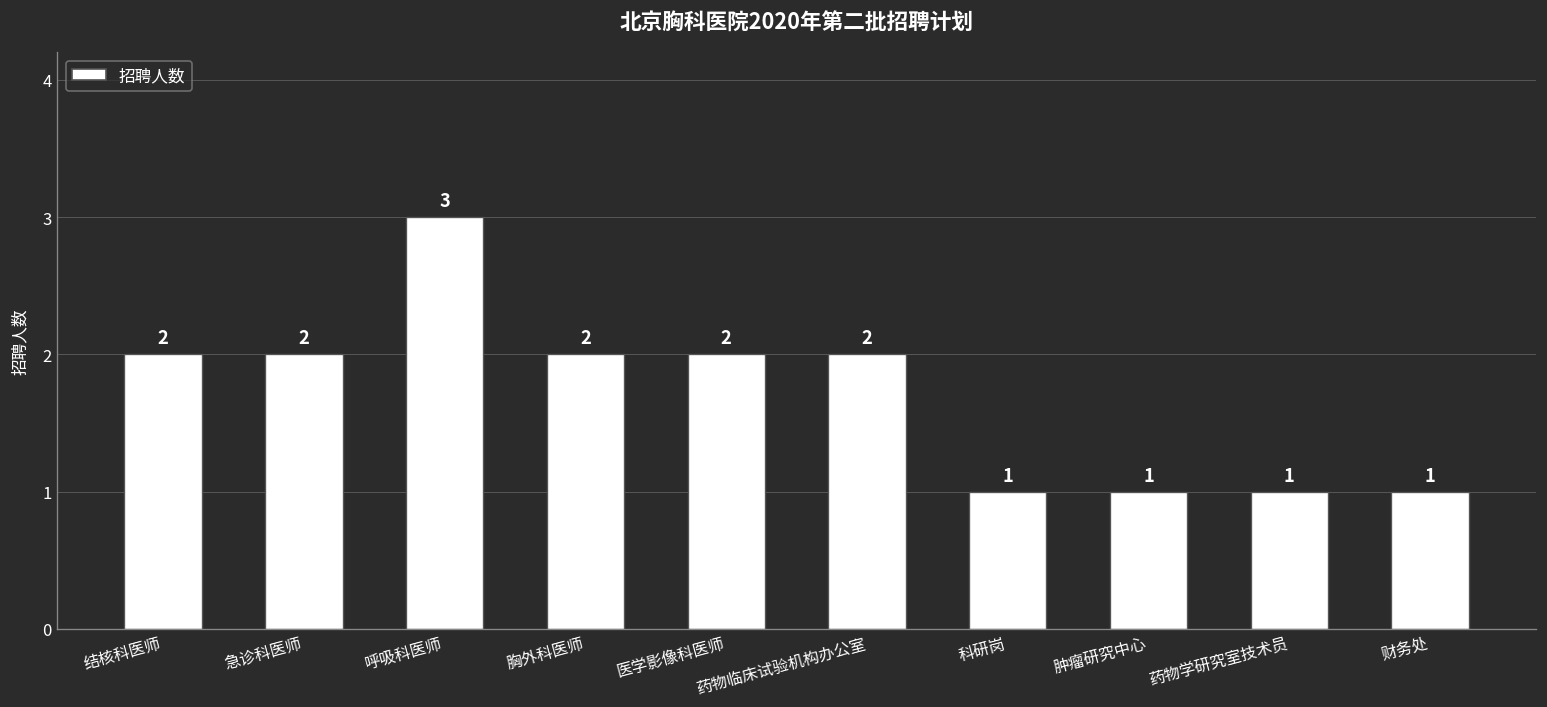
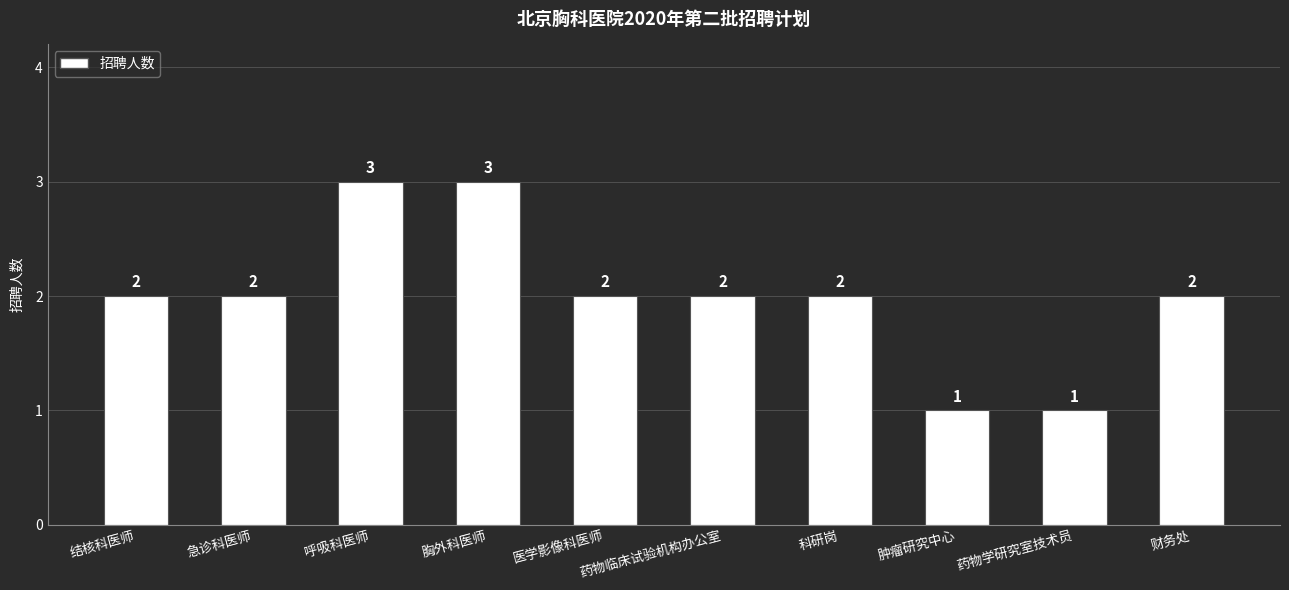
胸外科医师: 2 -> 3
科研岗: 1 -> 2
财务处: 1 -> 2
